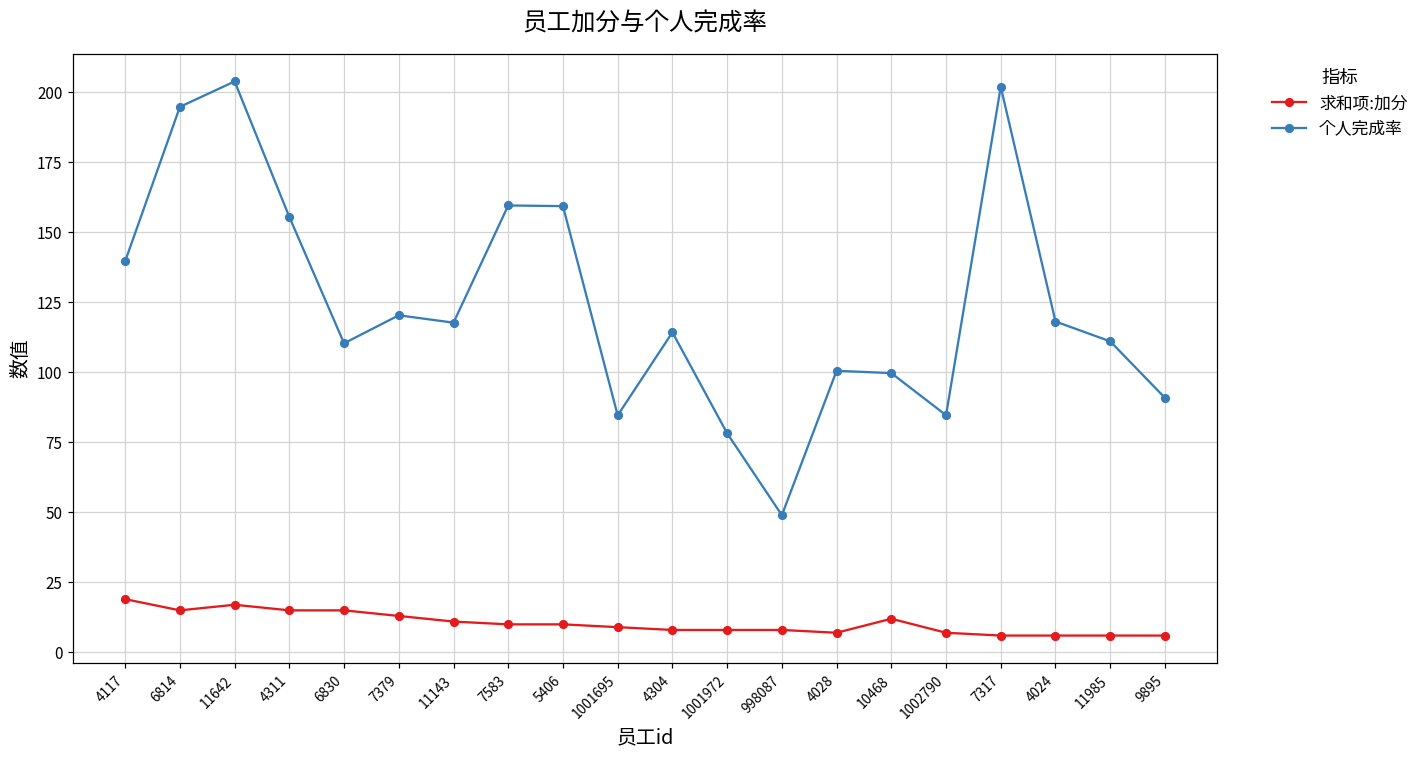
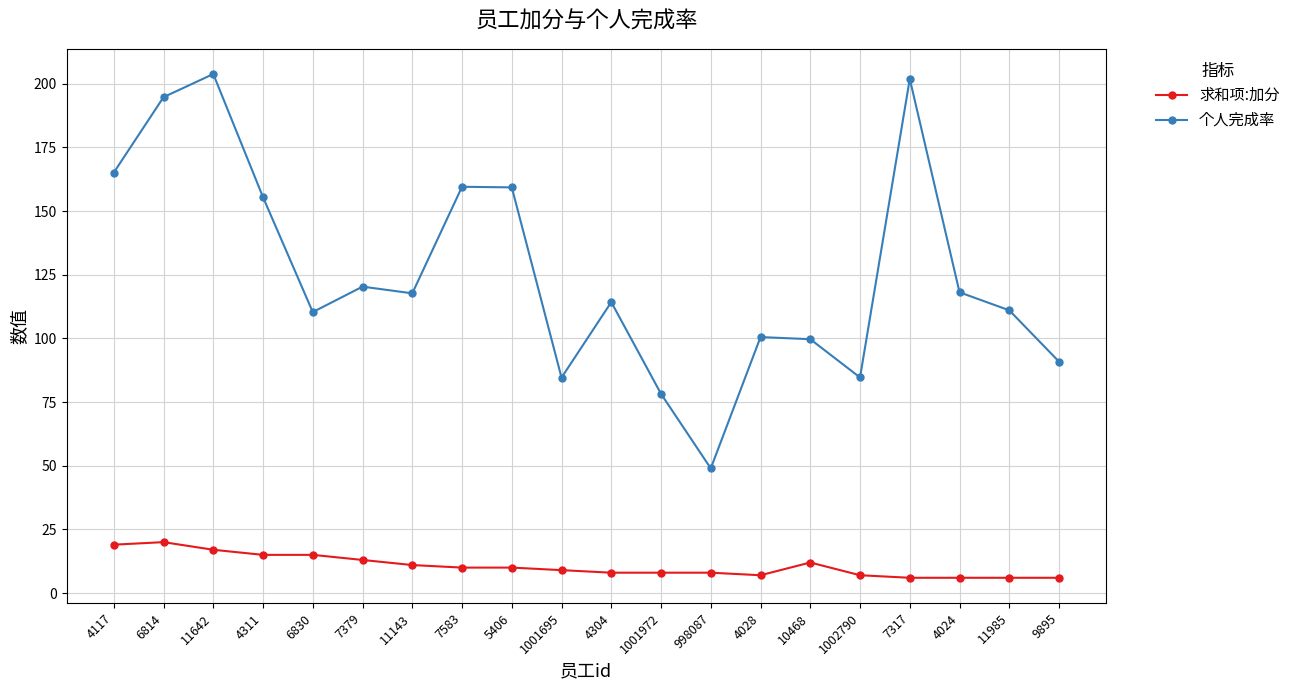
个人完成率, 4117: 140 -> 165
求和项:加分, 6814: 15 -> 20
